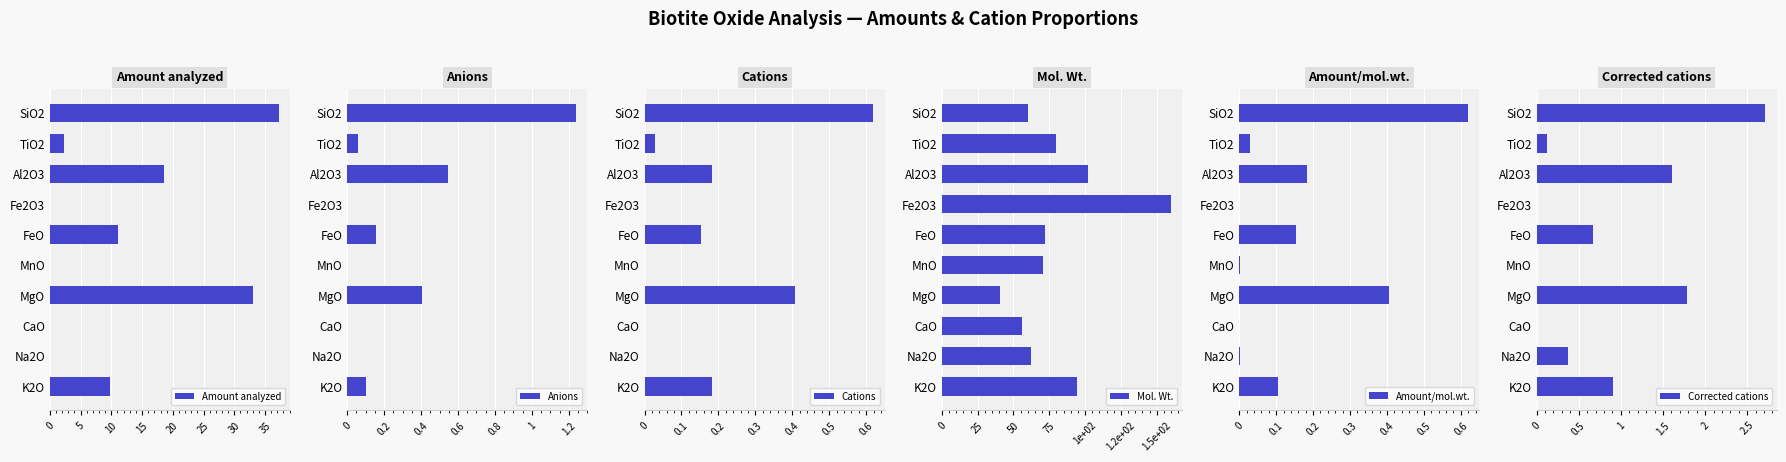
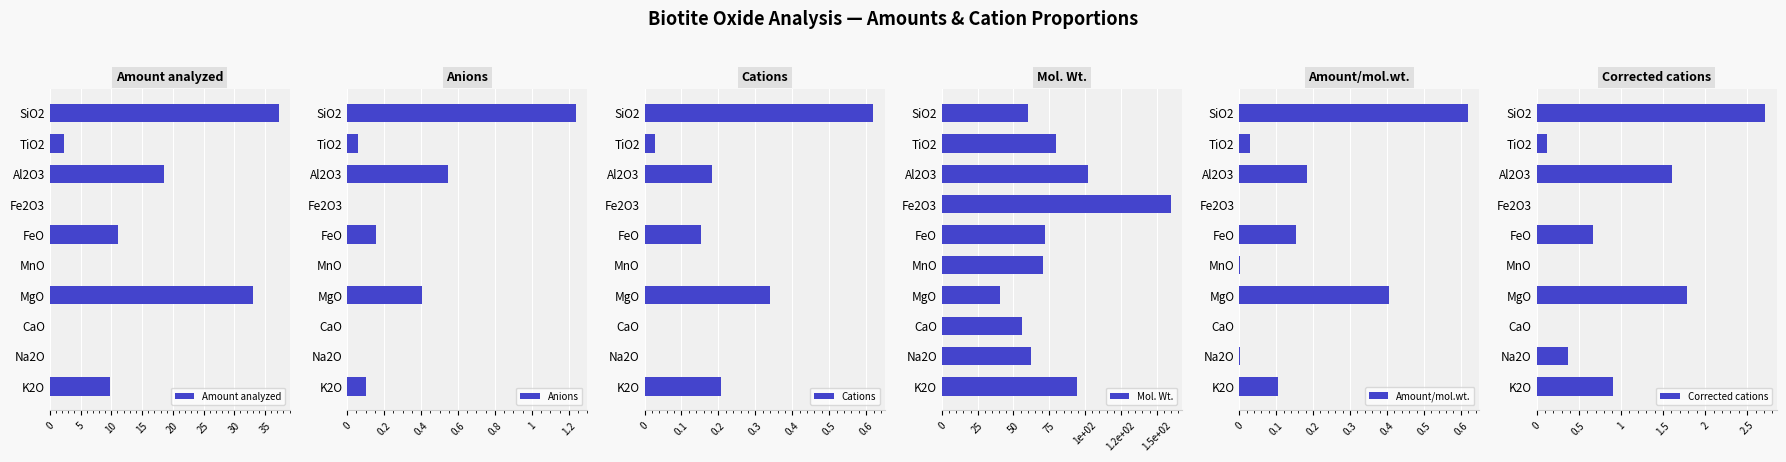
Cations, MgO: 0.41 -> 0.34
Cations, K2O: 0.18 -> 0.21
